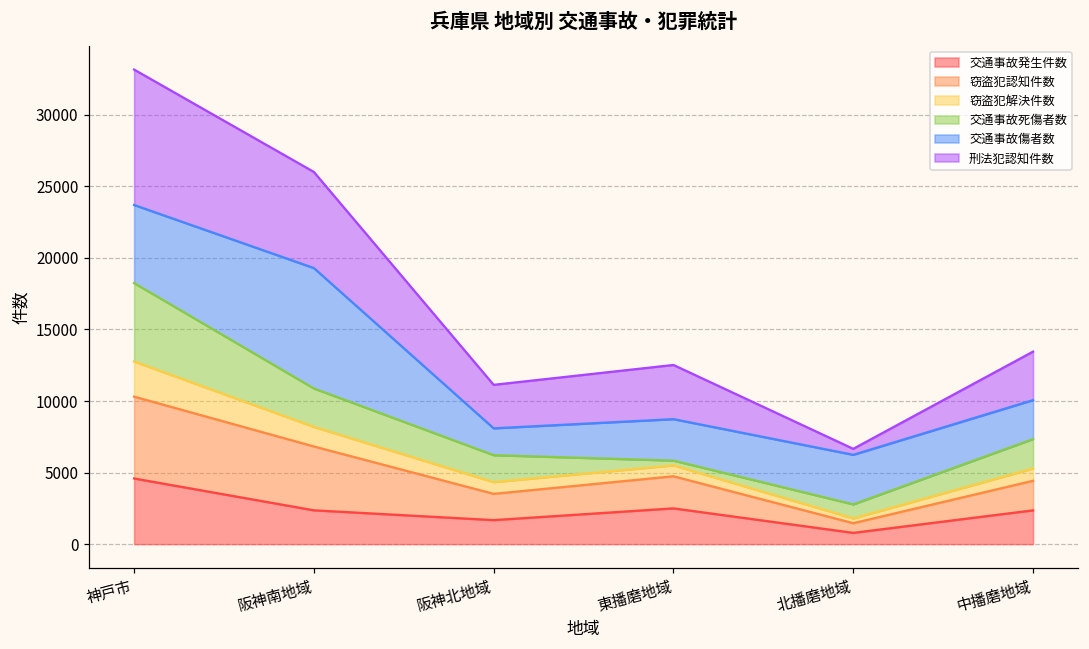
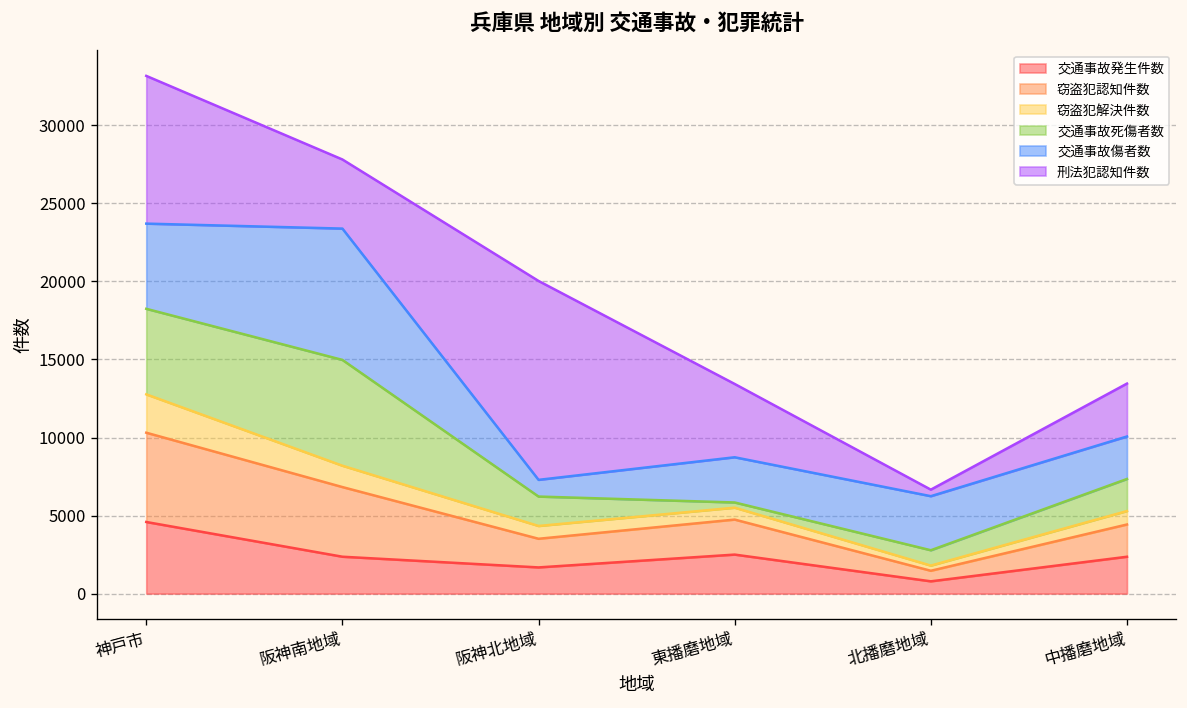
交通事故死傷者数, 阪神南地域: 2700 -> 6800
刑法犯認知件数, 阪神南地域: 6700 -> 4400
交通事故傷者数, 阪神北地域: 1900 -> 1100
刑法犯認知件数, 阪神北地域: 3000 -> 12700
刑法犯認知件数, 東播磨地域: 3800 -> 4700
